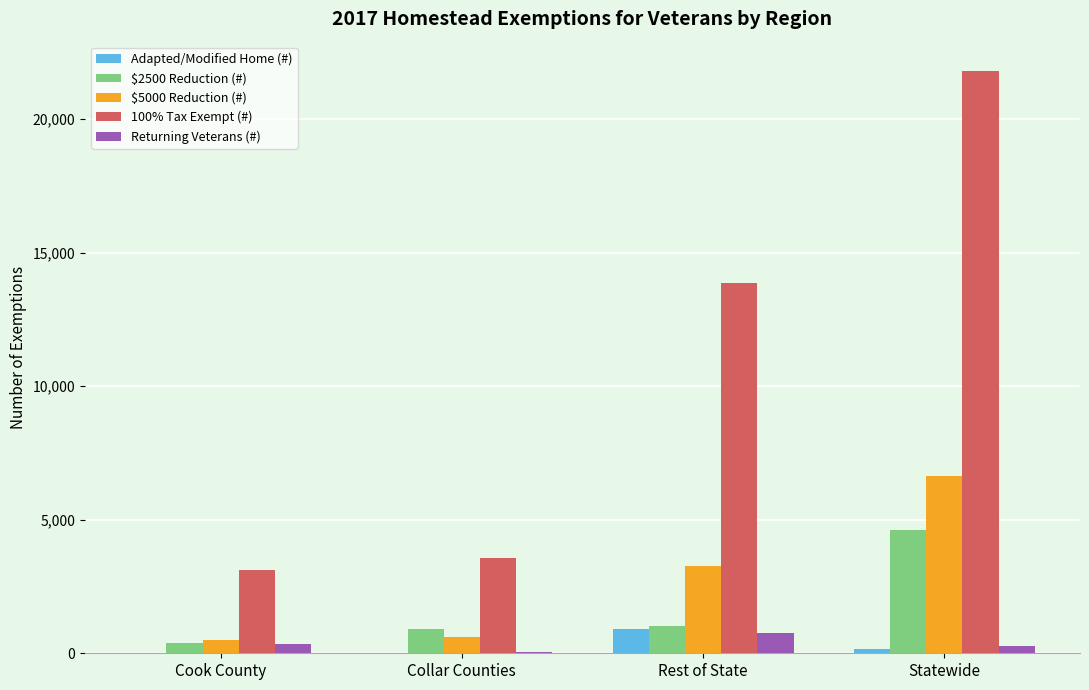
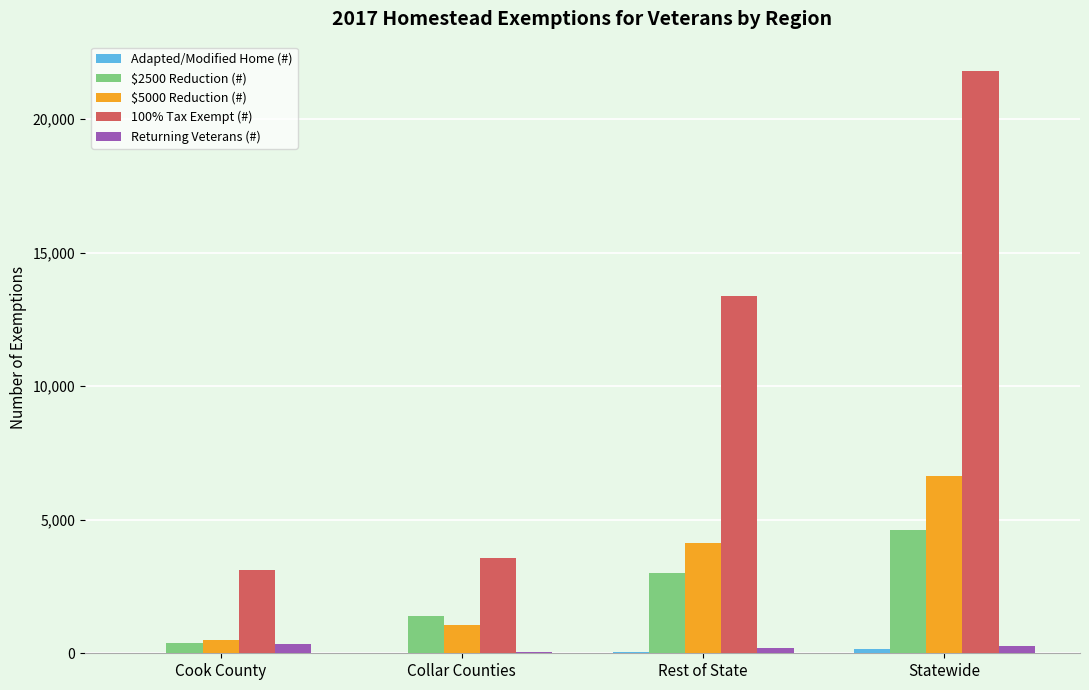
$2500 Reduction (#), Collar Counties: 900 -> 1,400
$5000 Reduction (#), Collar Counties: 600 -> 1,100
Adapted/Modified Home (#), Rest of State: 900 -> 100
$2500 Reduction (#), Rest of State: 1,000 -> 3,000
$5000 Reduction (#), Rest of State: 3,300 -> 4,100
100% Tax Exempt (#), Rest of State: 13,900 -> 13,400
Returning Veterans (#), Rest of State: 800 -> 200
